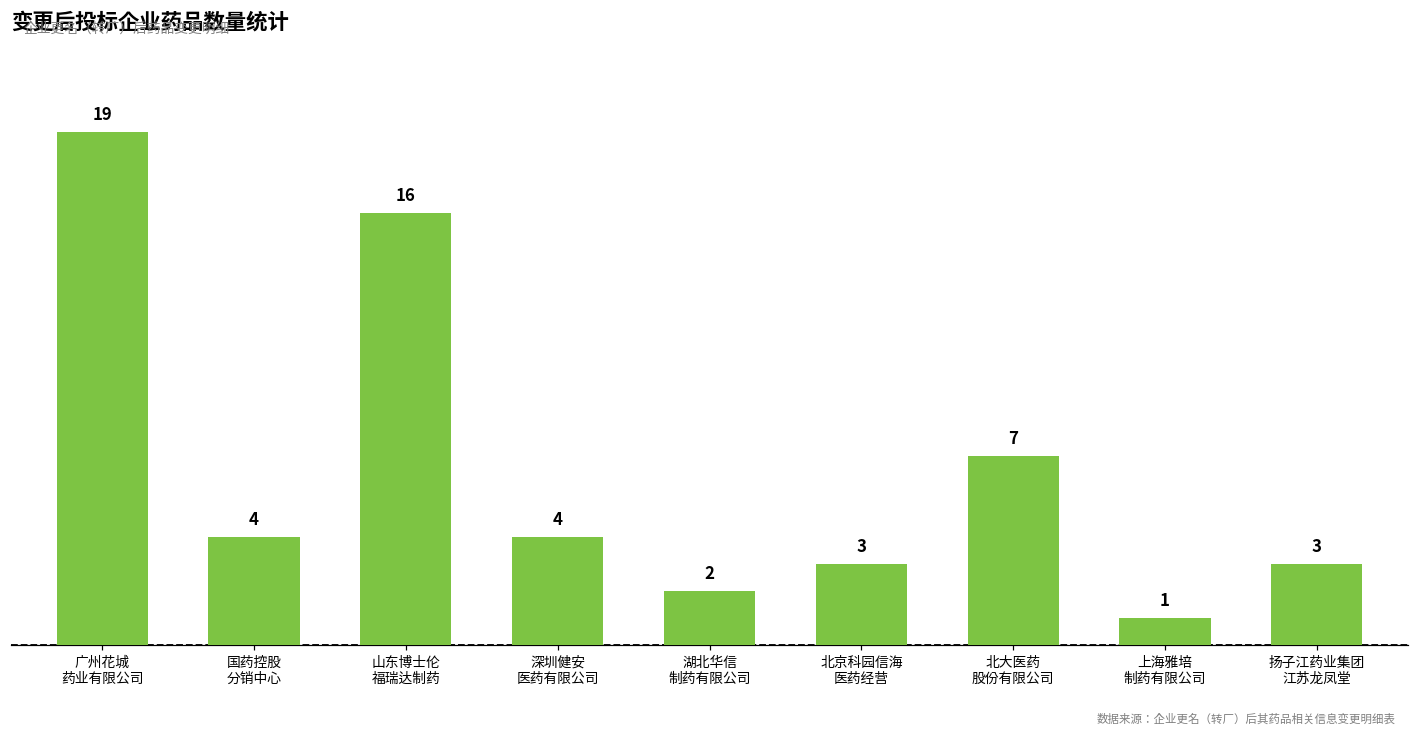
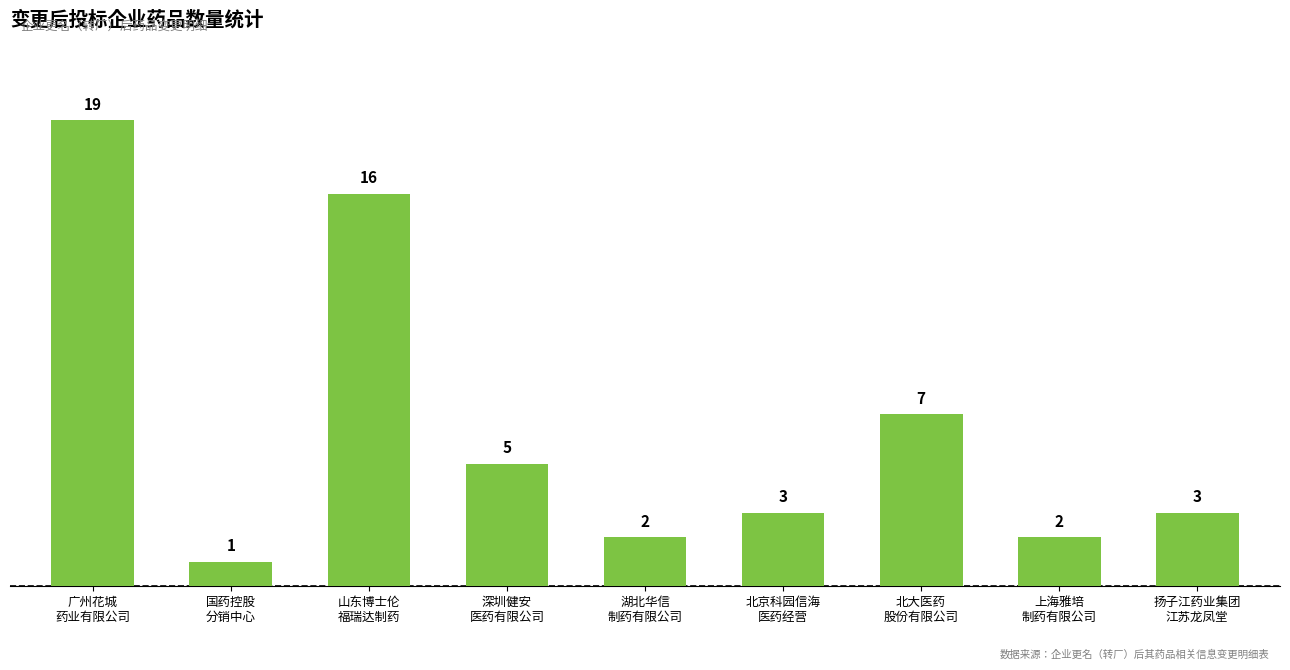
国药控股 分销中心: 4 -> 1
深圳健安 医药有限公司: 4 -> 5
上海雅培 制药有限公司: 1 -> 2
